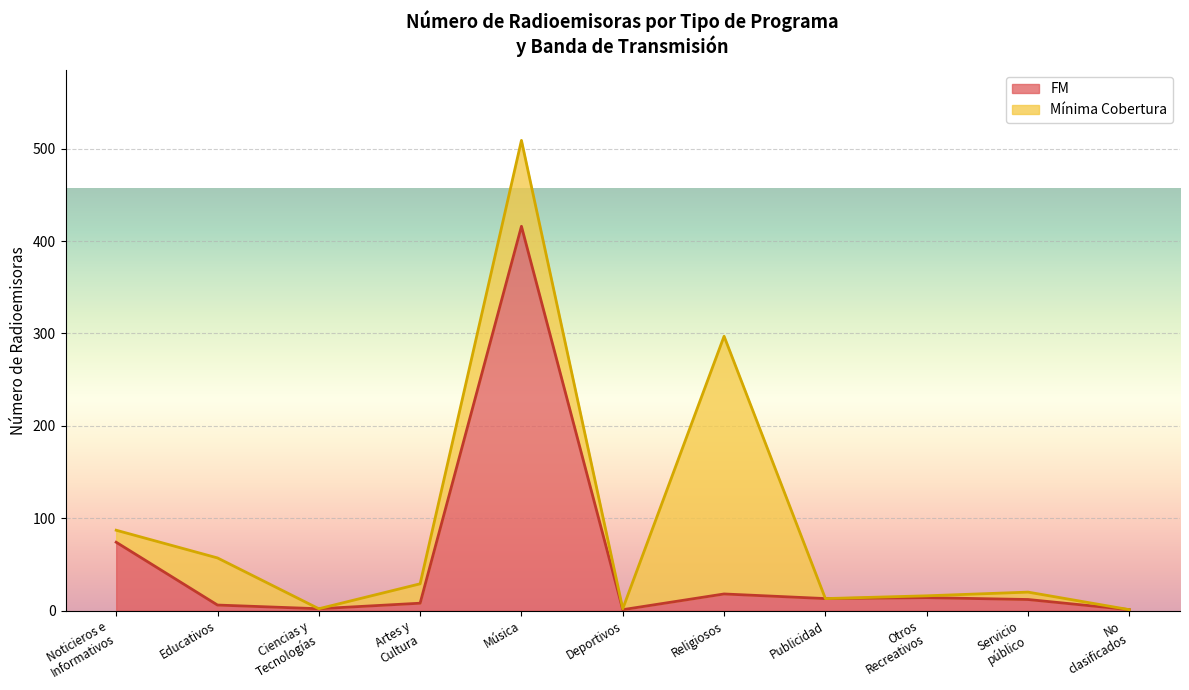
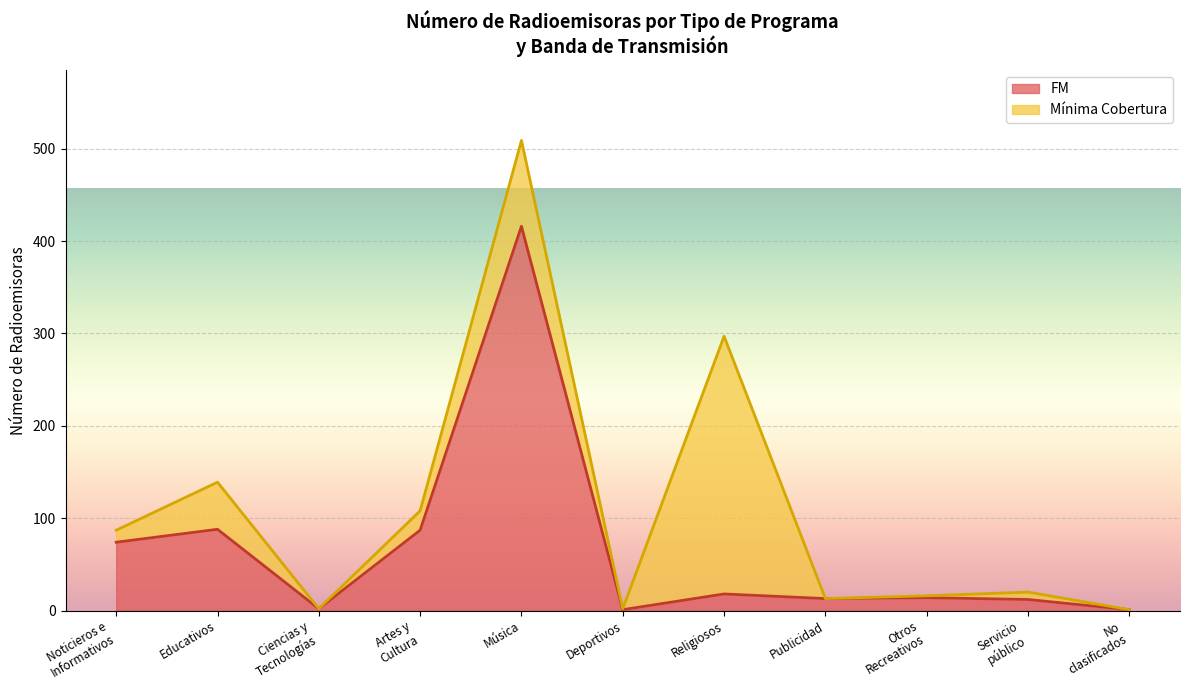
FM, Educativos: 10 -> 90
FM, Artes y Cultura: 10 -> 90
